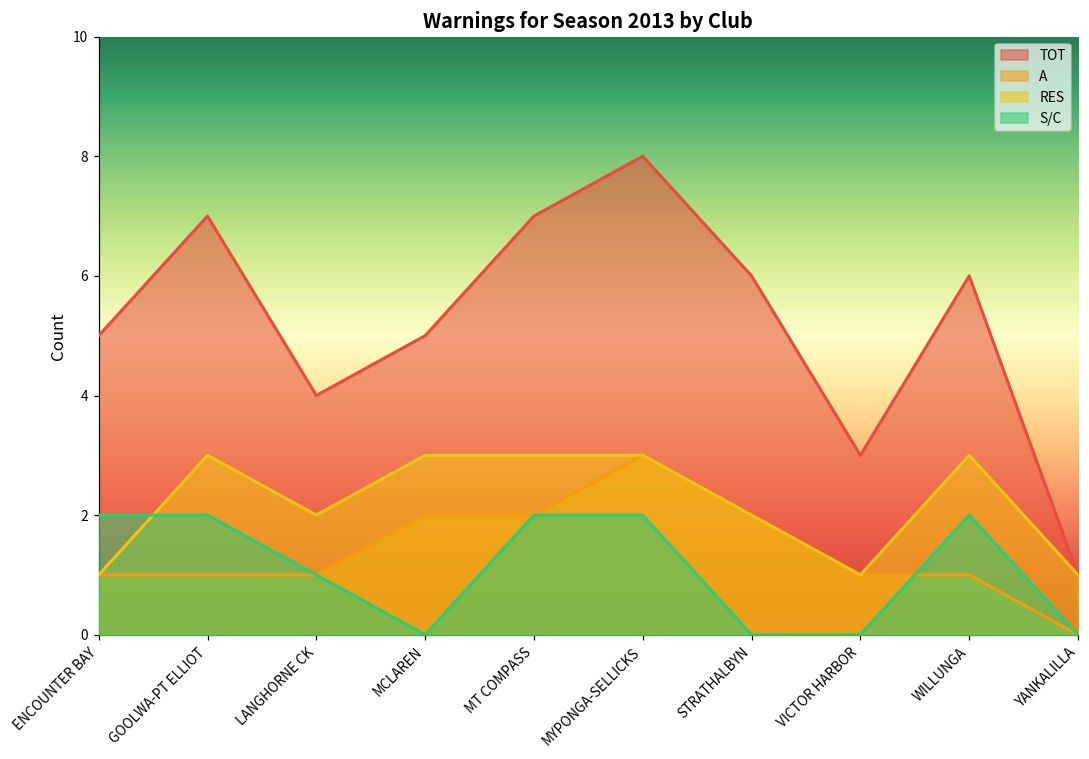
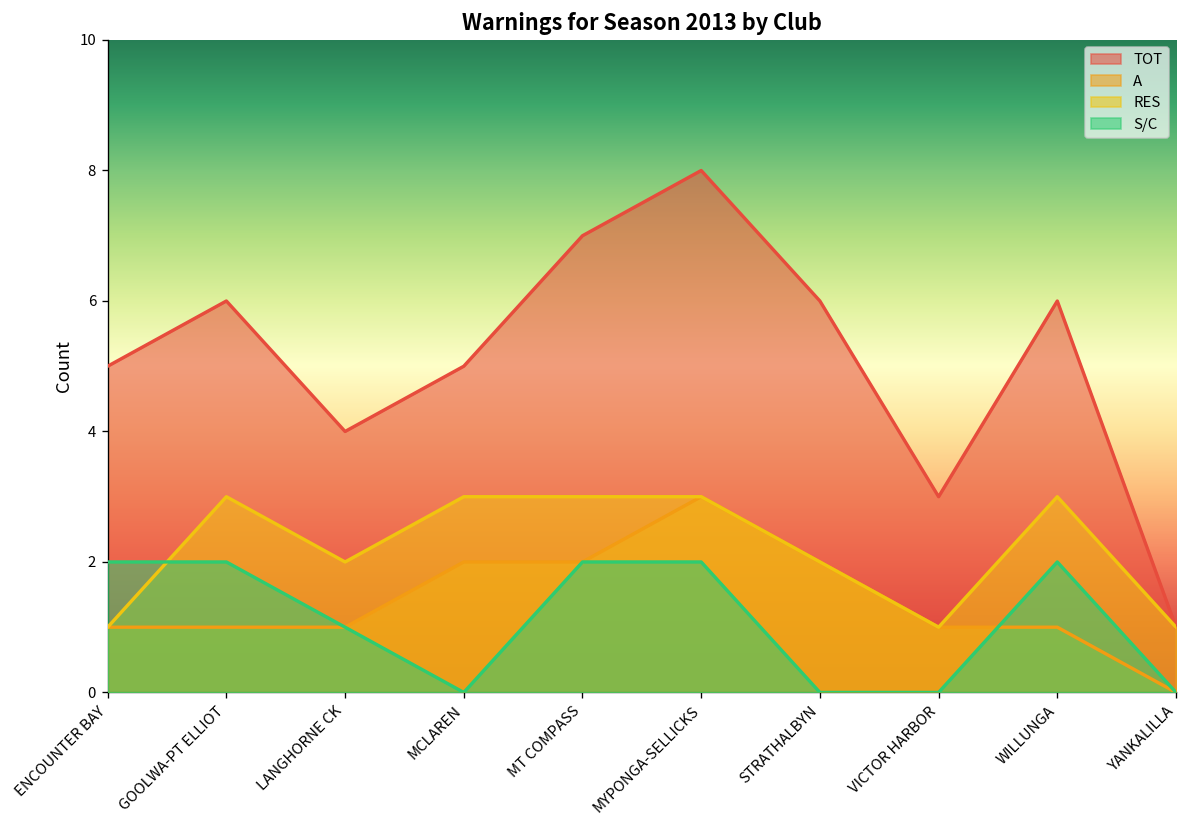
TOT, GOOLWA-PT ELLIOT: 7 -> 6
